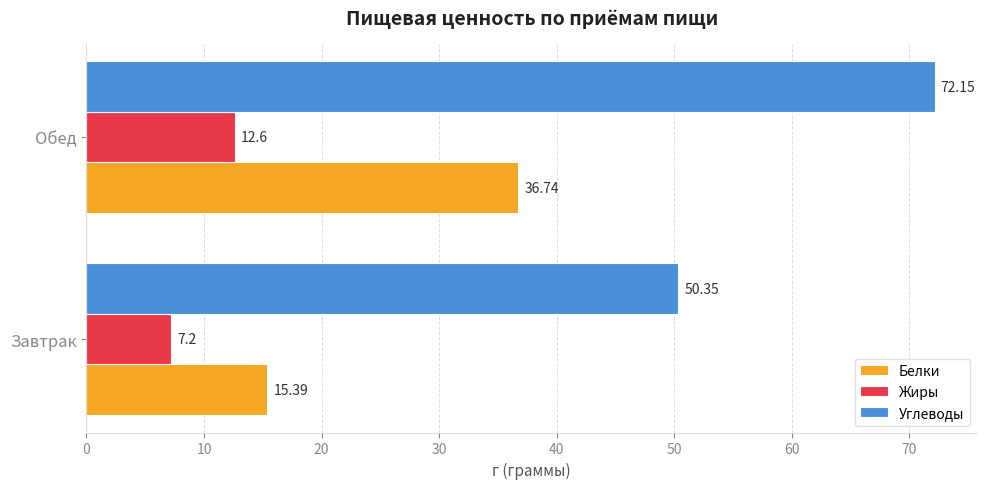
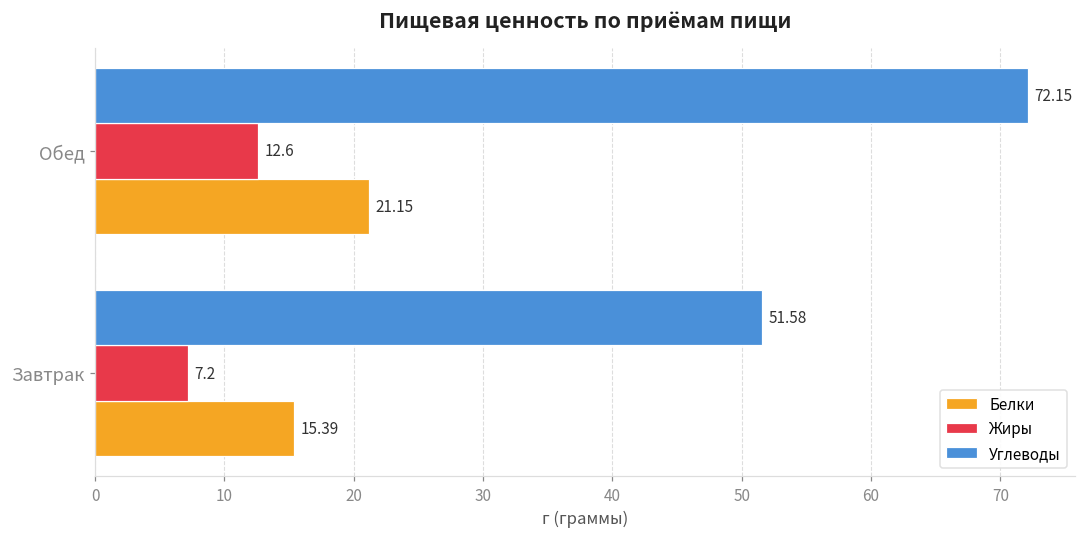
Белки, Обед: 36.74 -> 21.15
Углеводы, Завтрак: 50.35 -> 51.58
